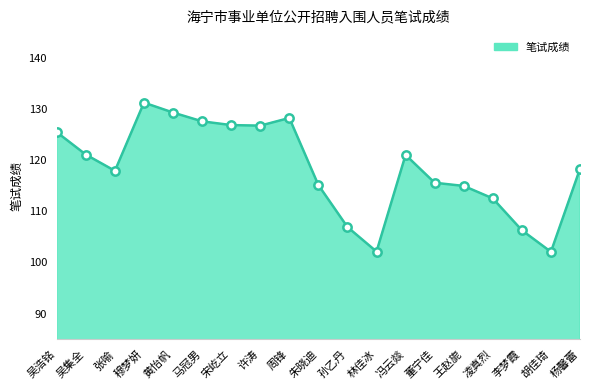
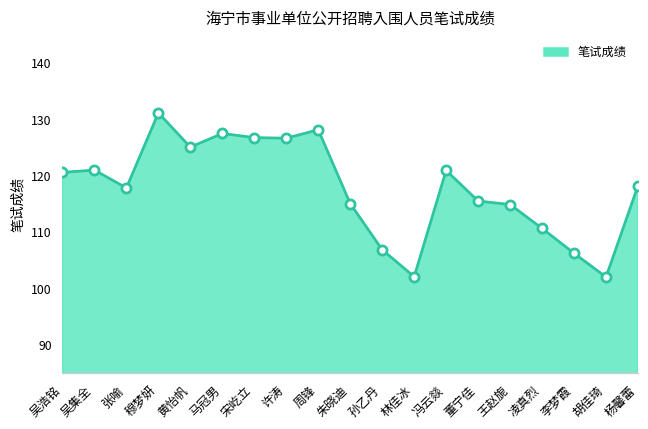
吴浩铭: 125 -> 121
黄怡帆: 129 -> 125
凌真烈: 113 -> 111
